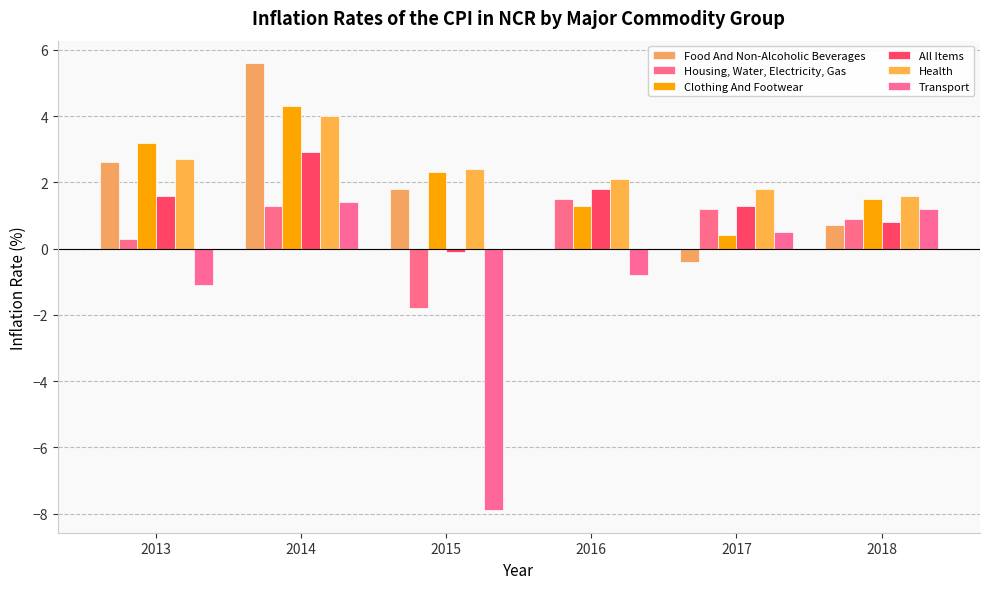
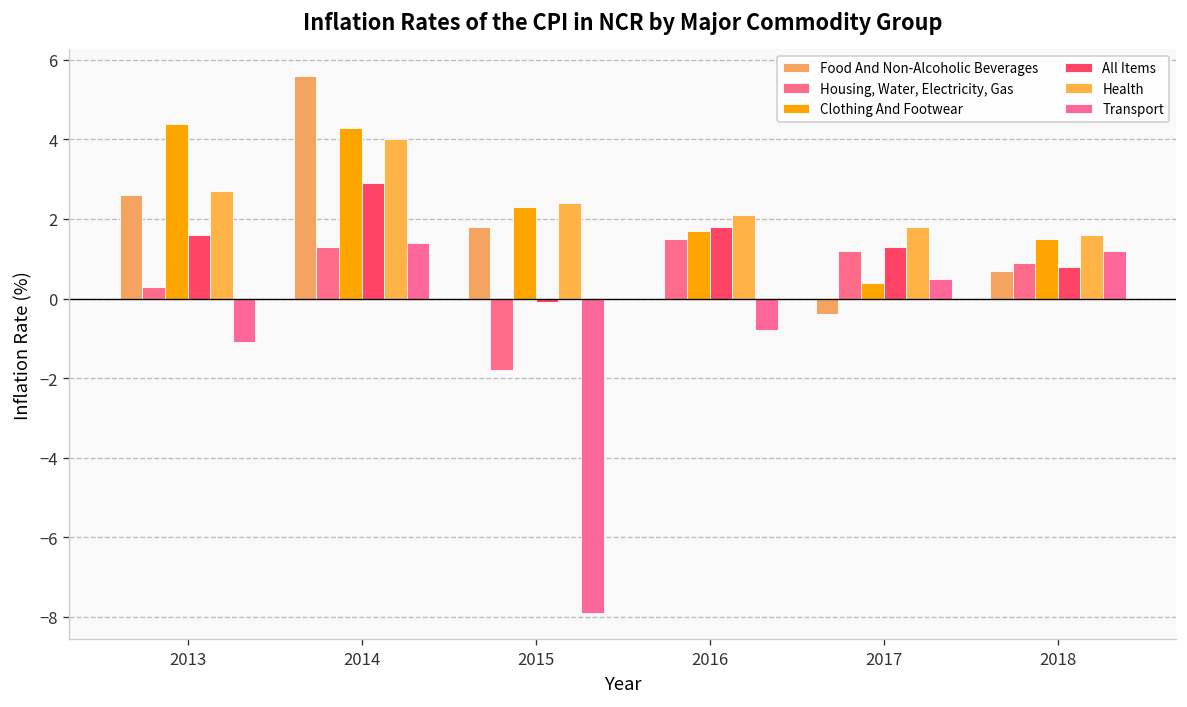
Clothing And Footwear, 2013: 3.2 -> 4.4
Clothing And Footwear, 2016: 1.3 -> 1.7
